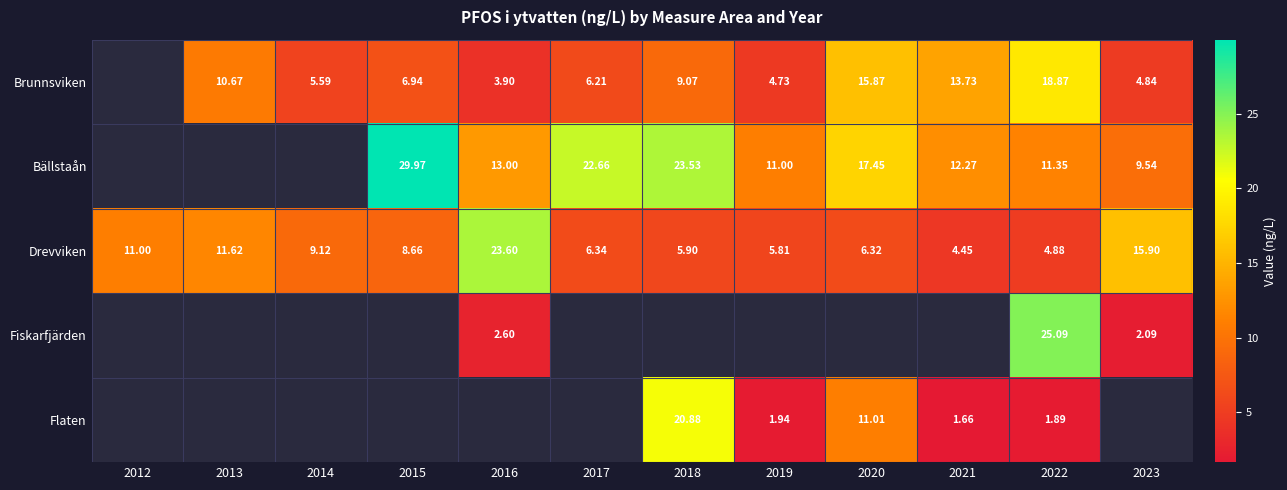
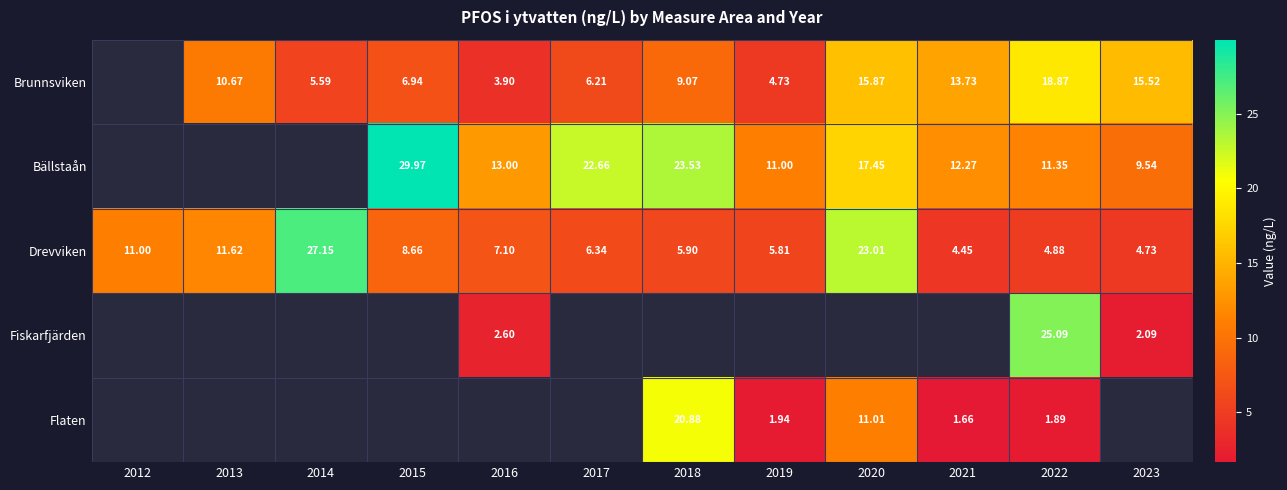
Brunnsviken, 2023: 4.84 -> 15.52
Drevviken, 2014: 9.12 -> 27.15
Drevviken, 2016: 23.60 -> 7.10
Drevviken, 2020: 6.32 -> 23.01
Drevviken, 2023: 15.90 -> 4.73
